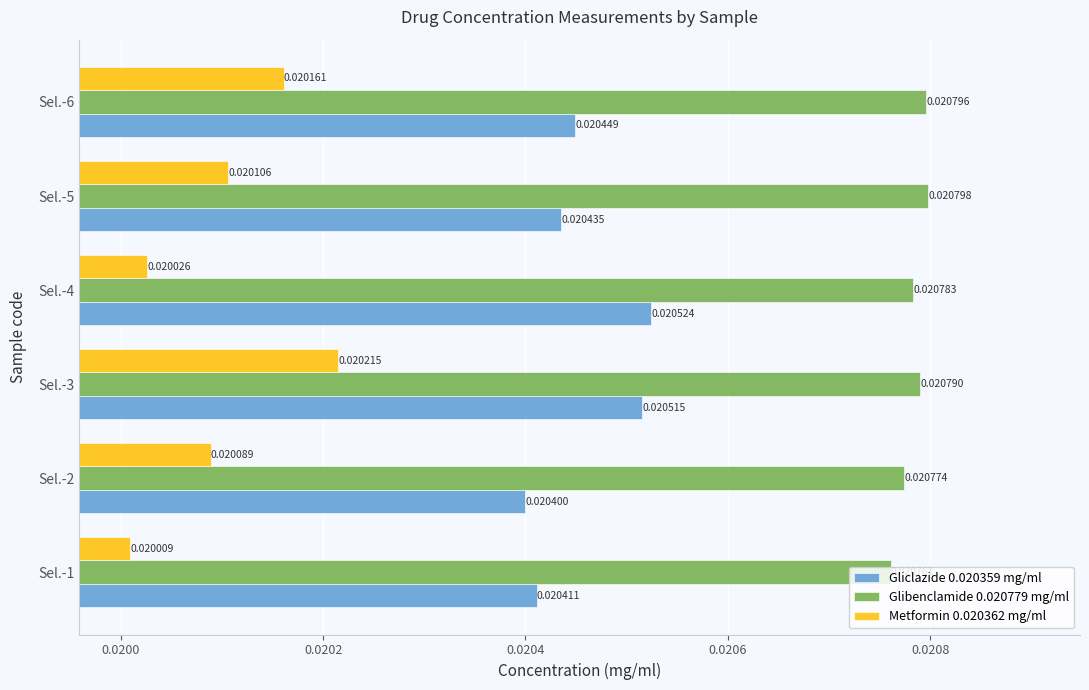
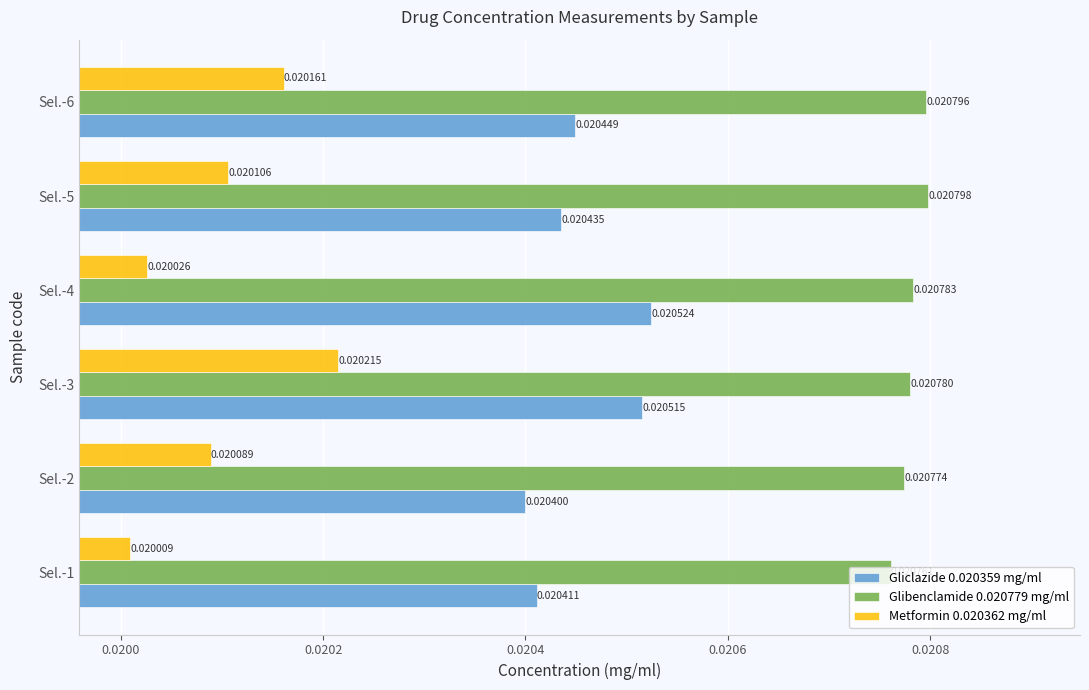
Glibenclamide 0.020779 mg/ml, Sel.-3: 0.020790 -> 0.020780
